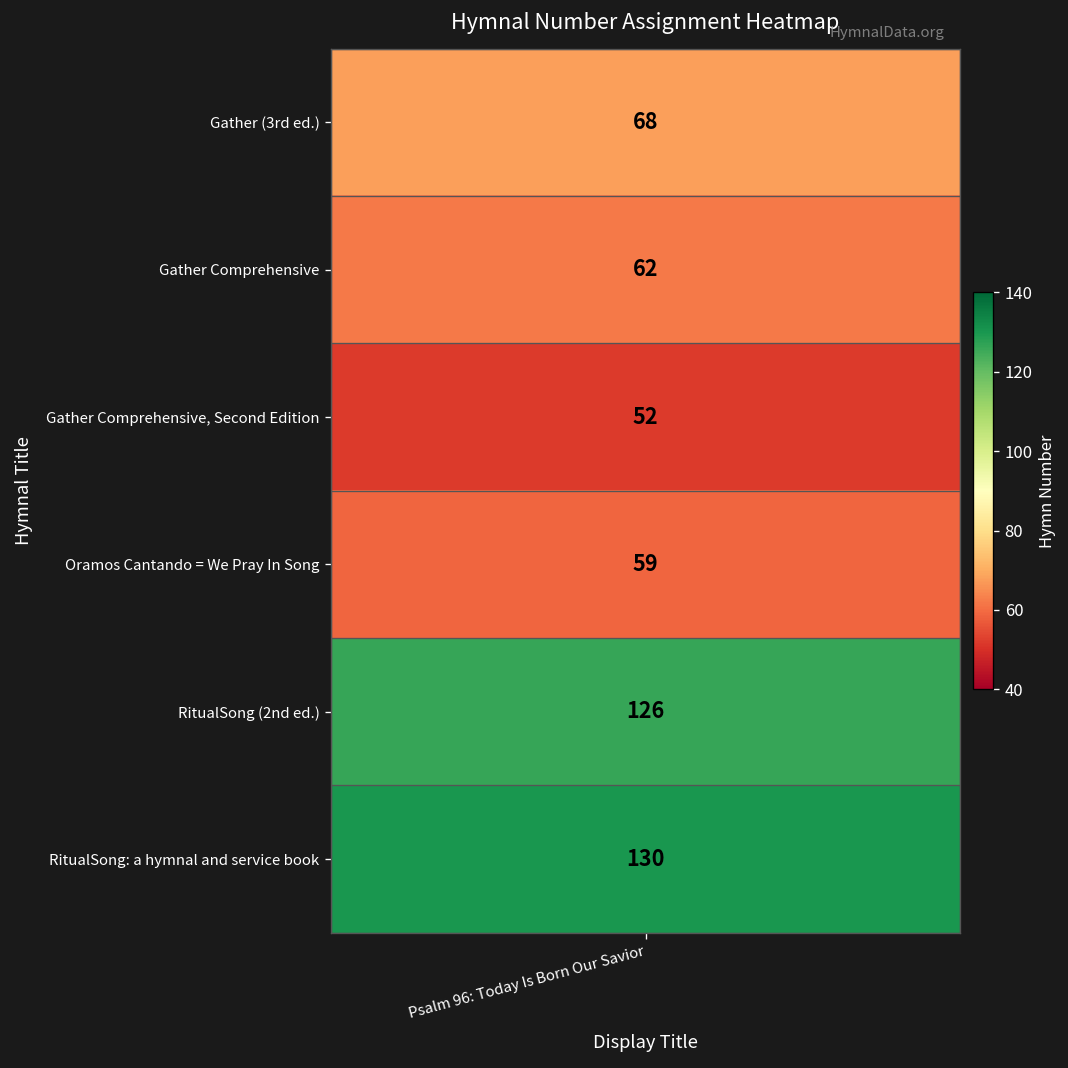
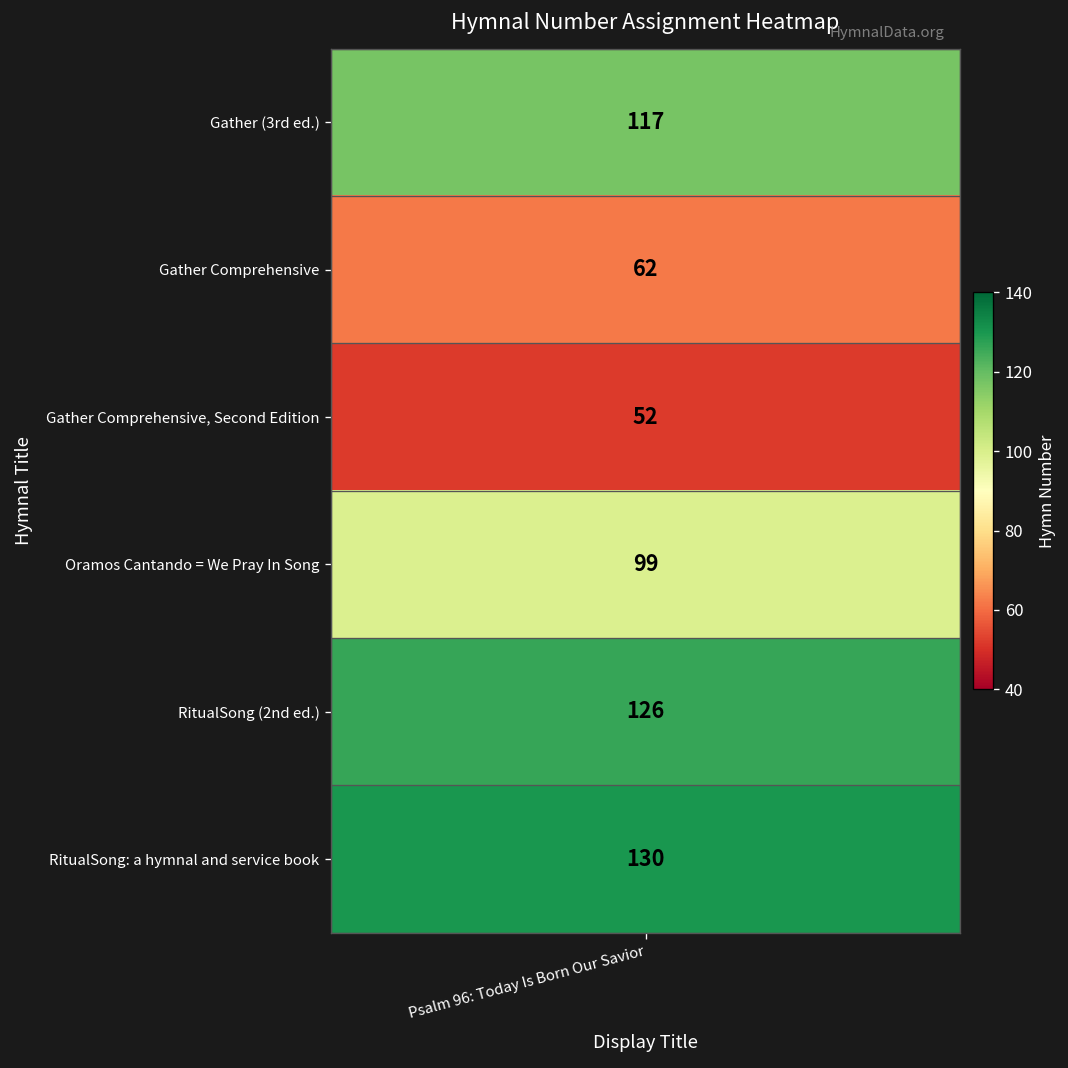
Gather (3rd ed.), Psalm 96: Today Is Born Our Savior: 68 -> 117
Oramos Cantando = We Pray In Song, Psalm 96: Today Is Born Our Savior: 59 -> 99
